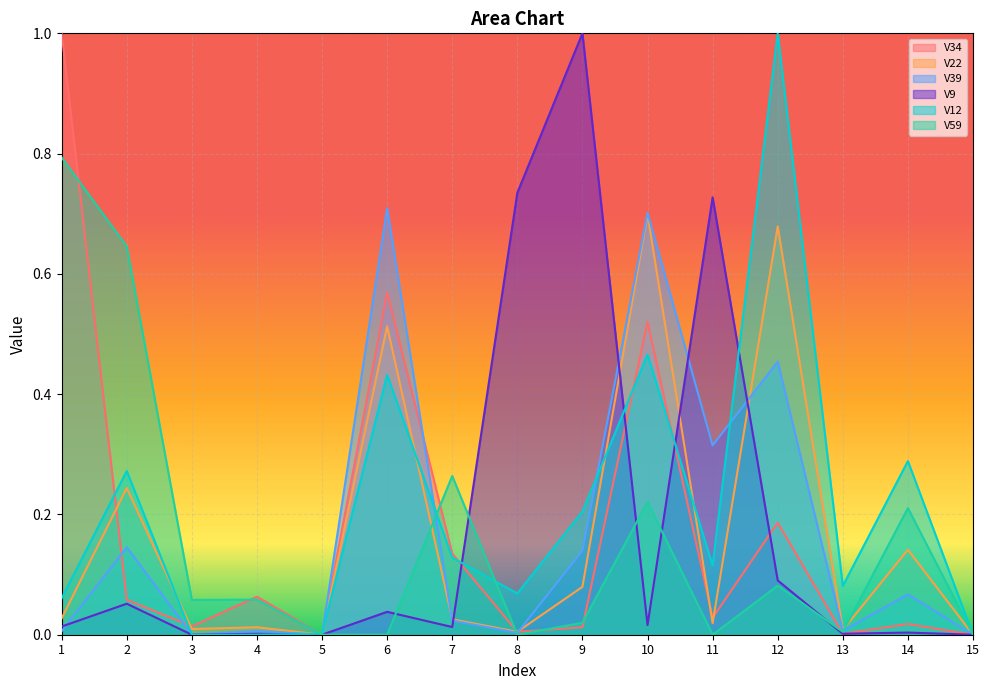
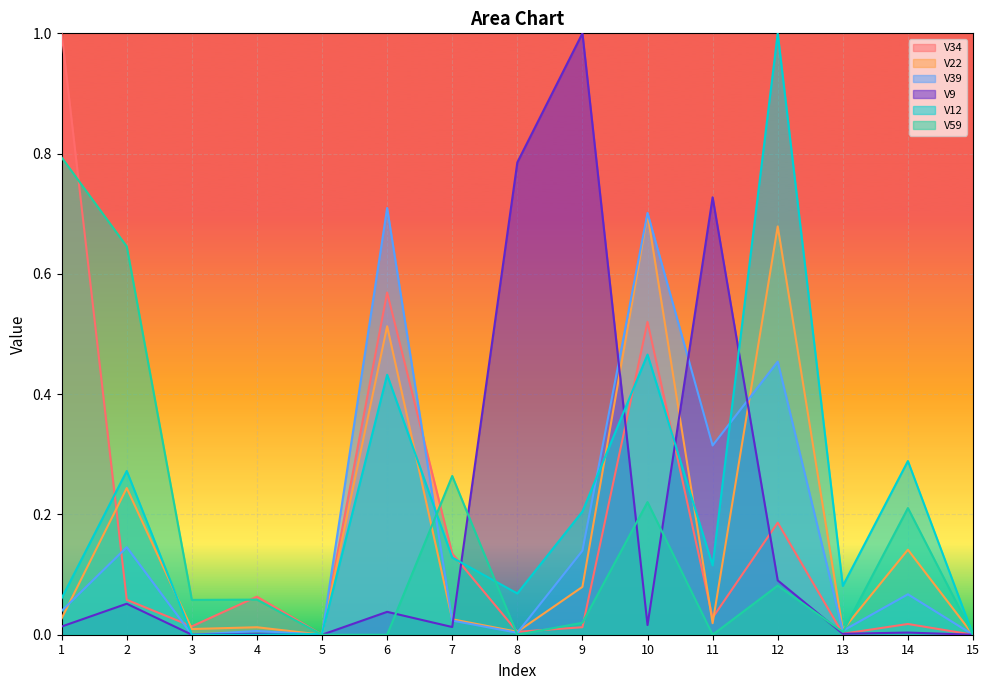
V39, 1: 0.01 -> 0.04
V9, 8: 0.73 -> 0.79
